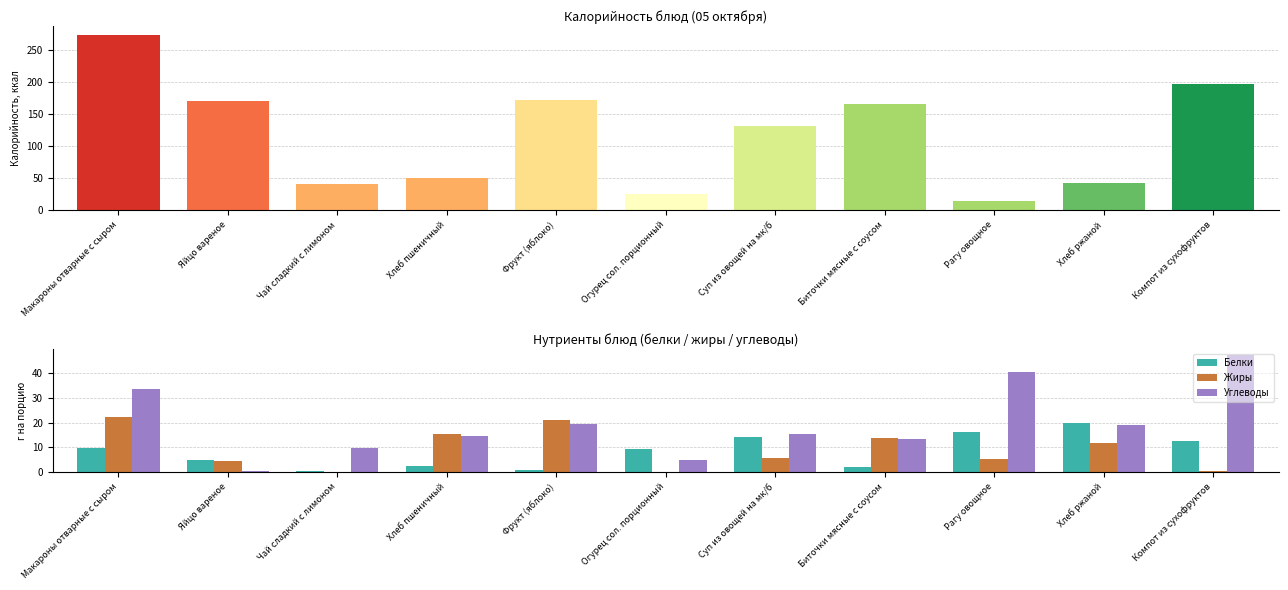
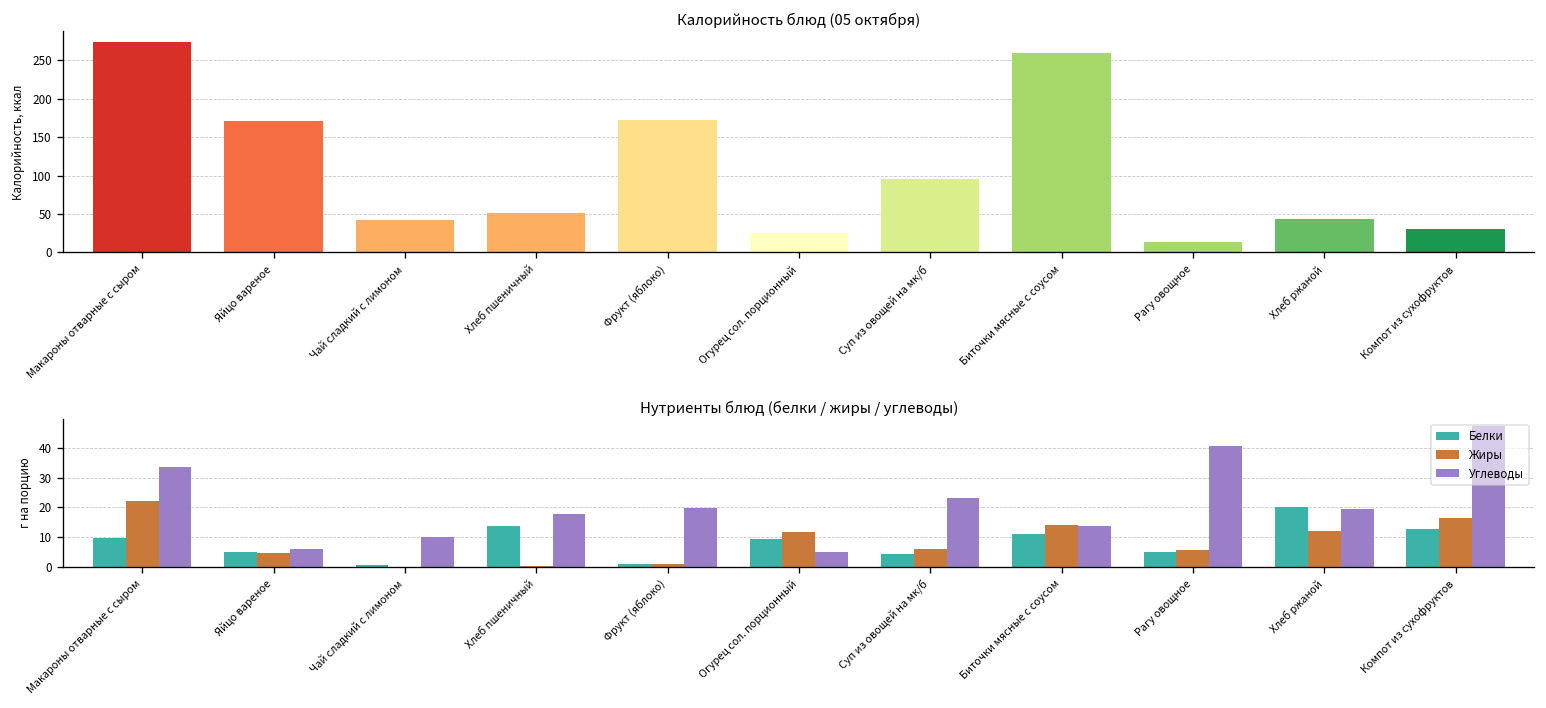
Калорийность блюд (05 октября), Суп из овощей на мк/б: 130 -> 100
Калорийность блюд (05 октября), Биточки мясные с соусом: 170 -> 260
Калорийность блюд (05 октября), Компот из сухофруктов: 200 -> 30
Нутриенты блюд (белки / жиры / углеводы), Углеводы, Яйцо вареное: 0 -> 6
Нутриенты блюд (белки / жиры / углеводы), Белки, Хлеб пшеничный: 2 -> 14
Нутриенты блюд (белки / жиры / углеводы), Жиры, Хлеб пшеничный: 16 -> 0
Нутриенты блюд (белки / жиры / углеводы), Углеводы, Хлеб пшеничный: 14 -> 18
Нутриенты блюд (белки / жиры / углеводы), Жиры, Фрукт (яблоко): 21 -> 1
Нутриенты блюд (белки / жиры / углеводы), Жиры, Огурец сол. порционный: 0 -> 12
Нутриенты блюд (белки / жиры / углеводы), Белки, Суп из овощей на мк/б: 14 -> 4
Нутриенты блюд (белки / жиры / углеводы), Углеводы, Суп из овощей на мк/б: 16 -> 23
Нутриенты блюд (белки / жиры / углеводы), Белки, Биточки мясные с соусом: 2 -> 11
Нутриенты блюд (белки / жиры / углеводы), Белки, Рагу овощное: 16 -> 5
Нутриенты блюд (белки / жиры / углеводы), Жиры, Компот из сухофруктов: 0 -> 16
